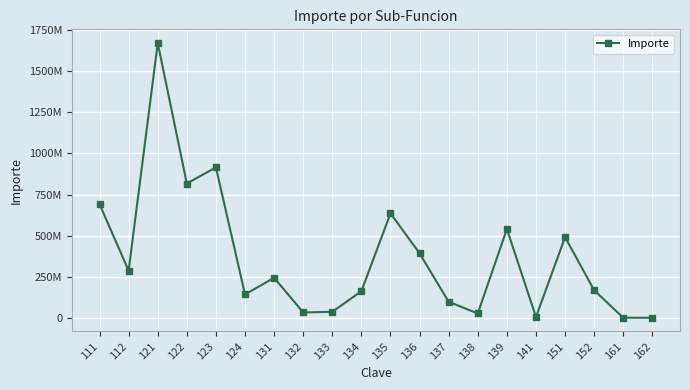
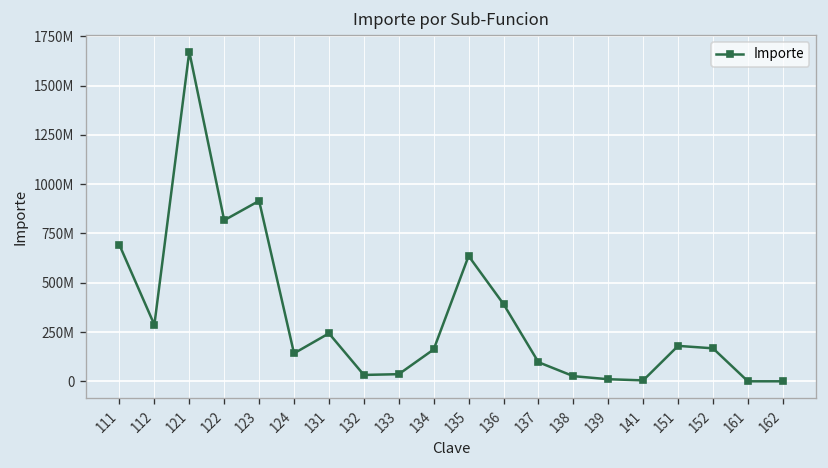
139: 540000000 -> 10000000
151: 490000000 -> 180000000
